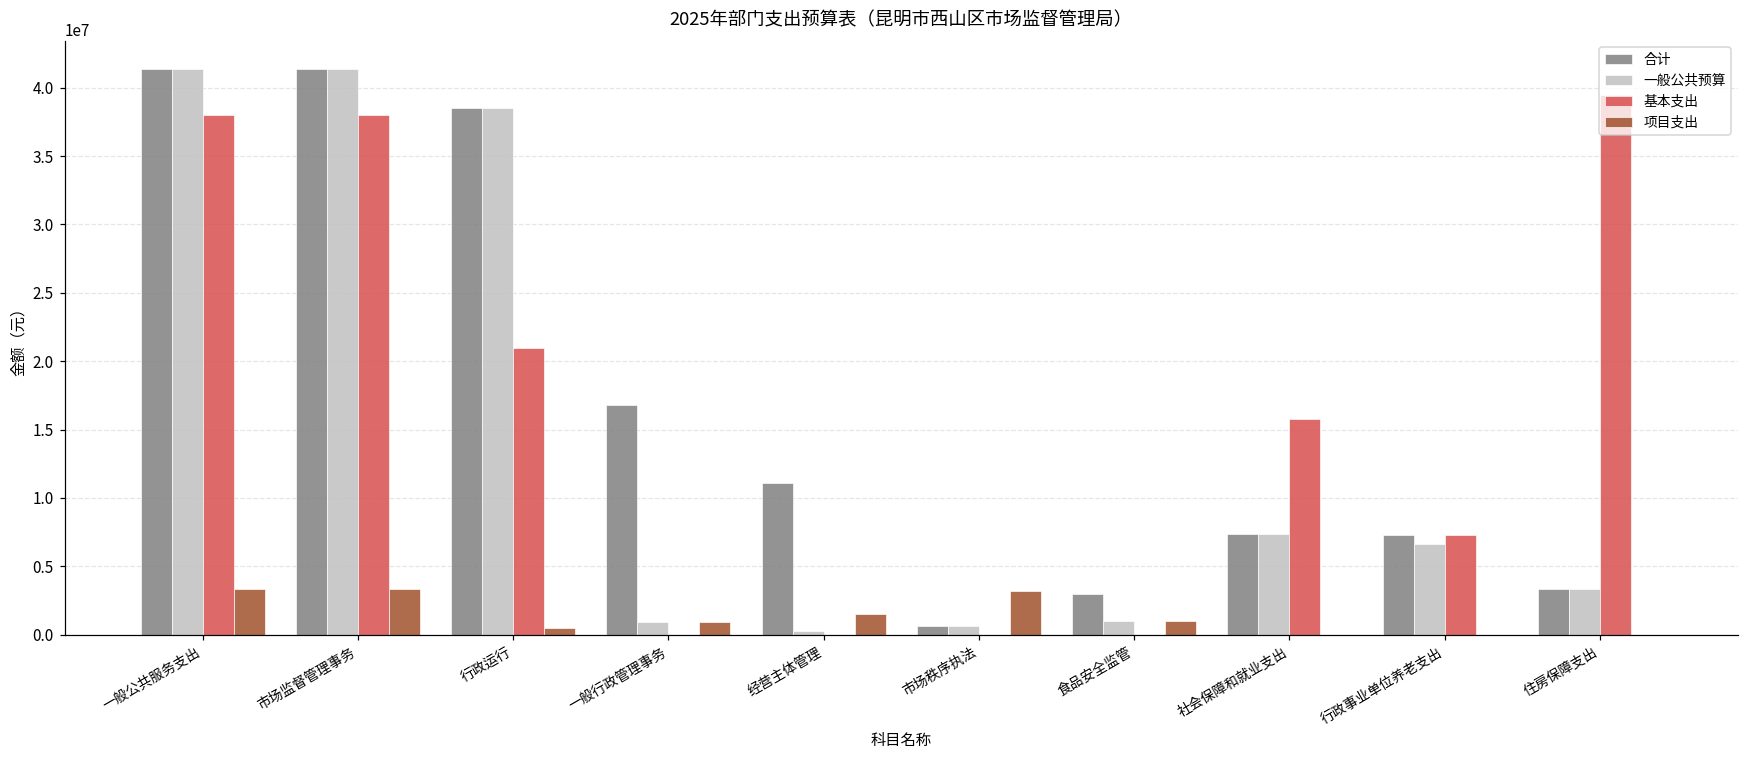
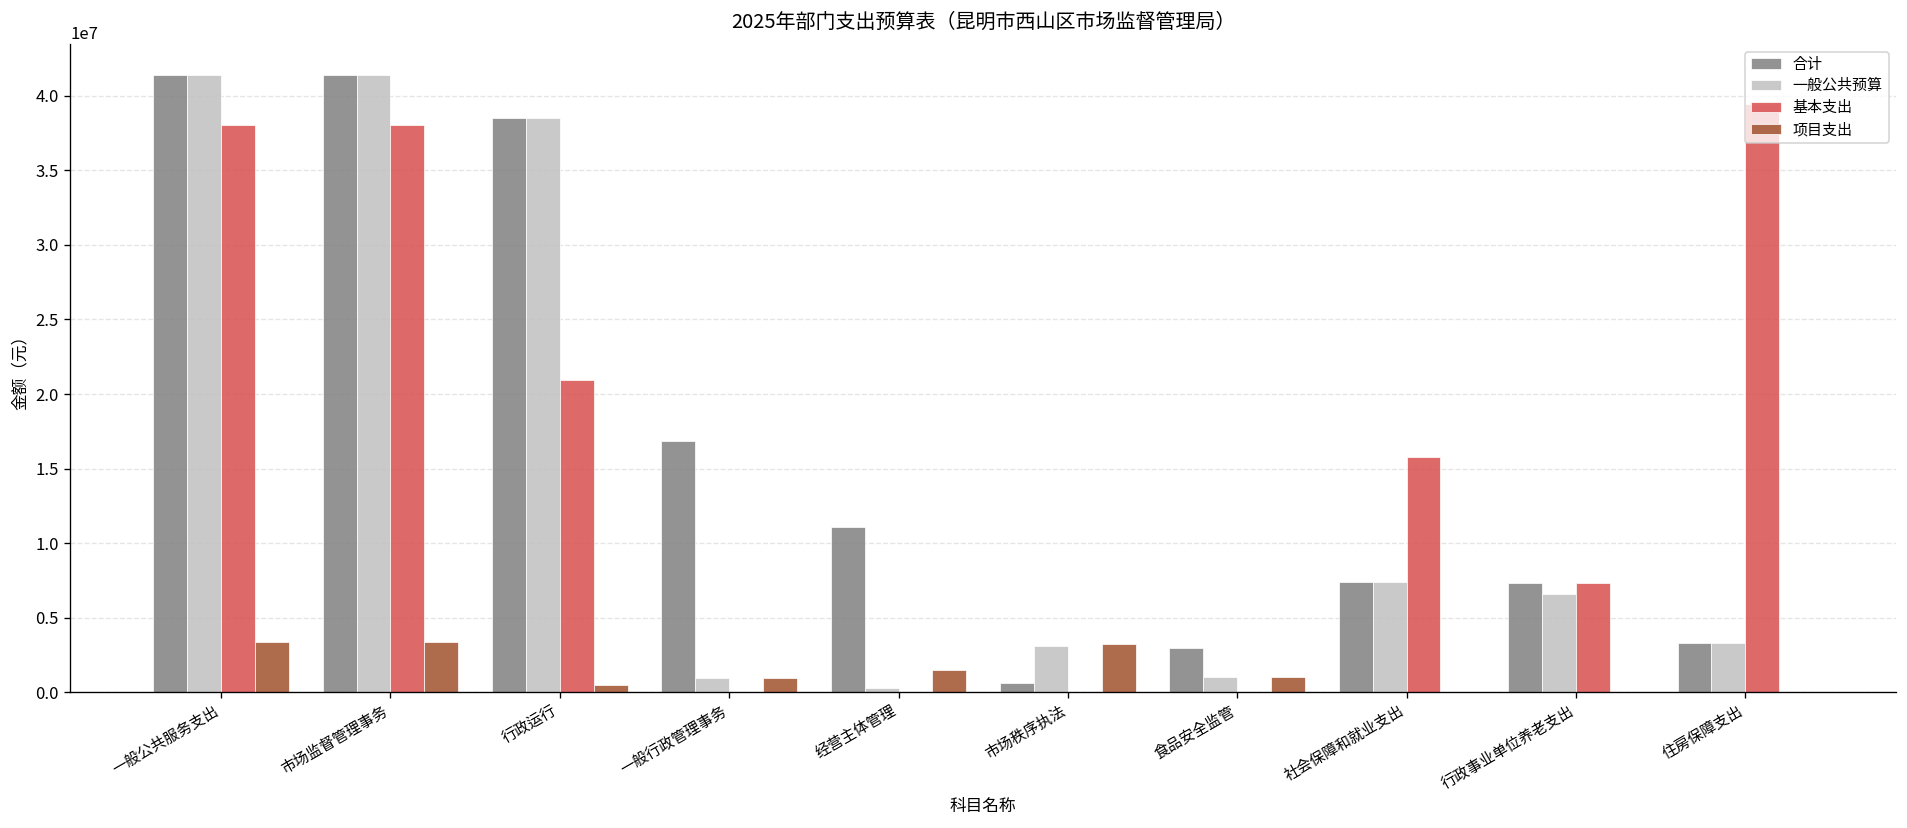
一般公共预算, 市场秩序执法: 700000 -> 3100000
